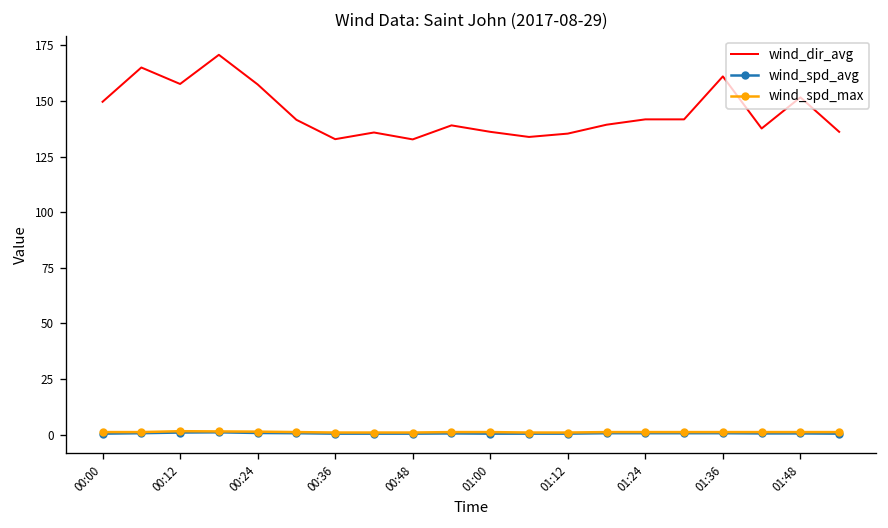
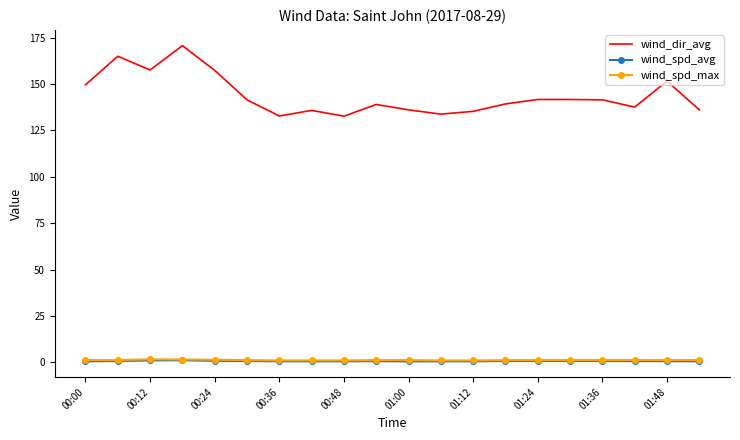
wind_dir_avg, 01:36: 161 -> 142
